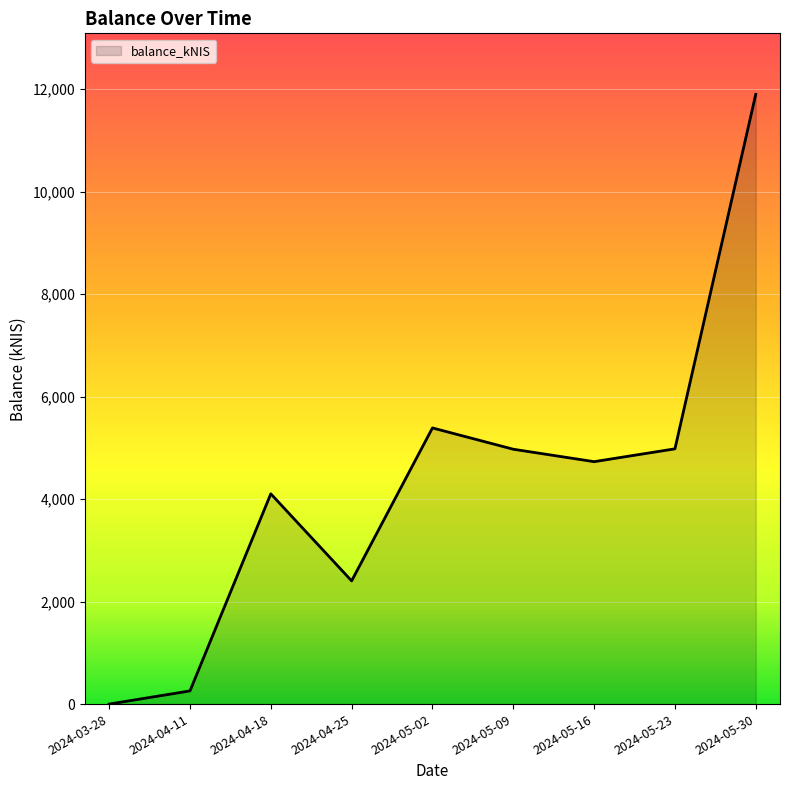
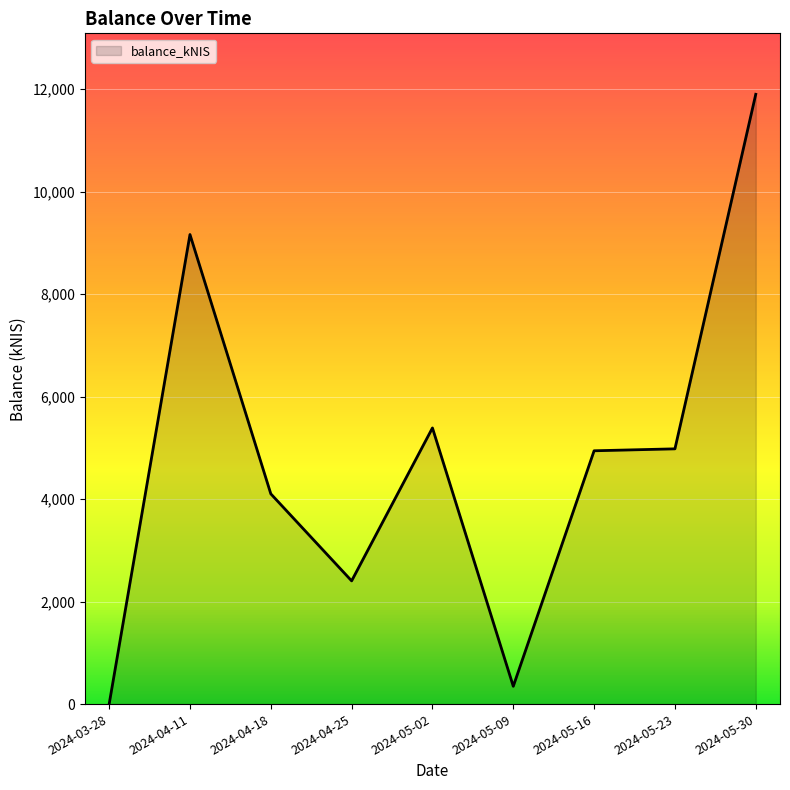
2024-04-11: 300 -> 9,200
2024-05-09: 5,000 -> 300
2024-05-16: 4,700 -> 4,900
